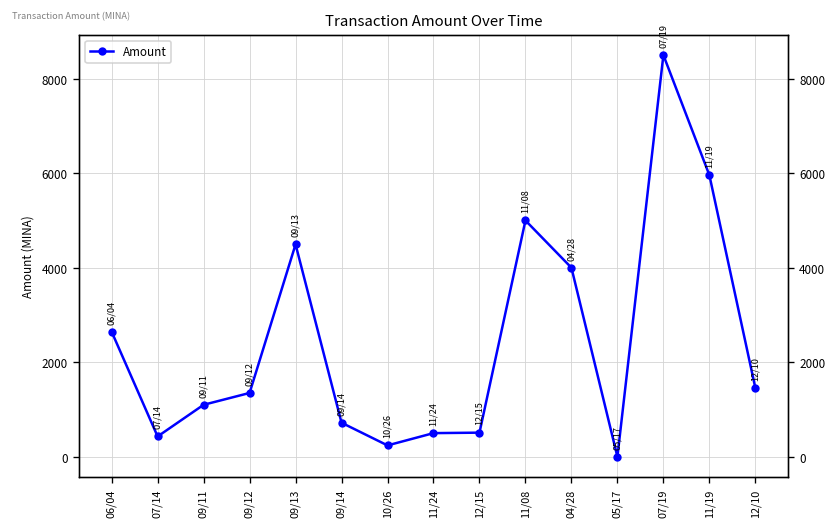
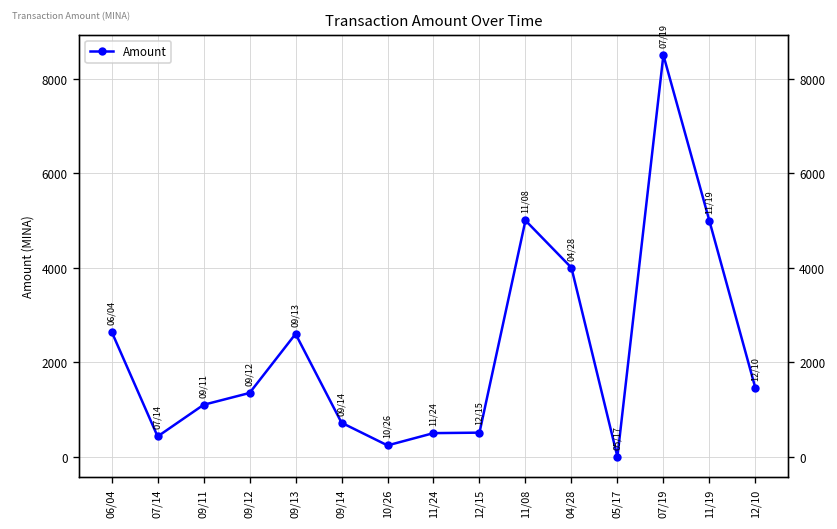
09/13: 4500 -> 2600
11/19: 6000 -> 5000
